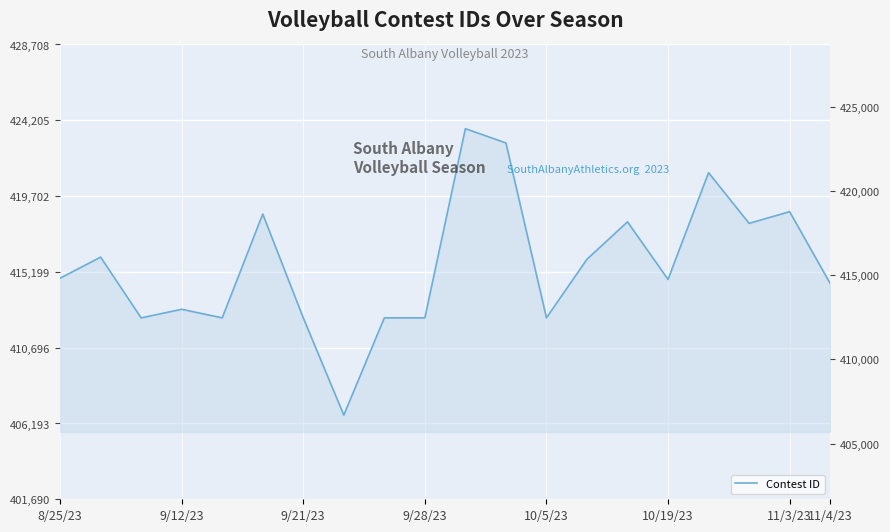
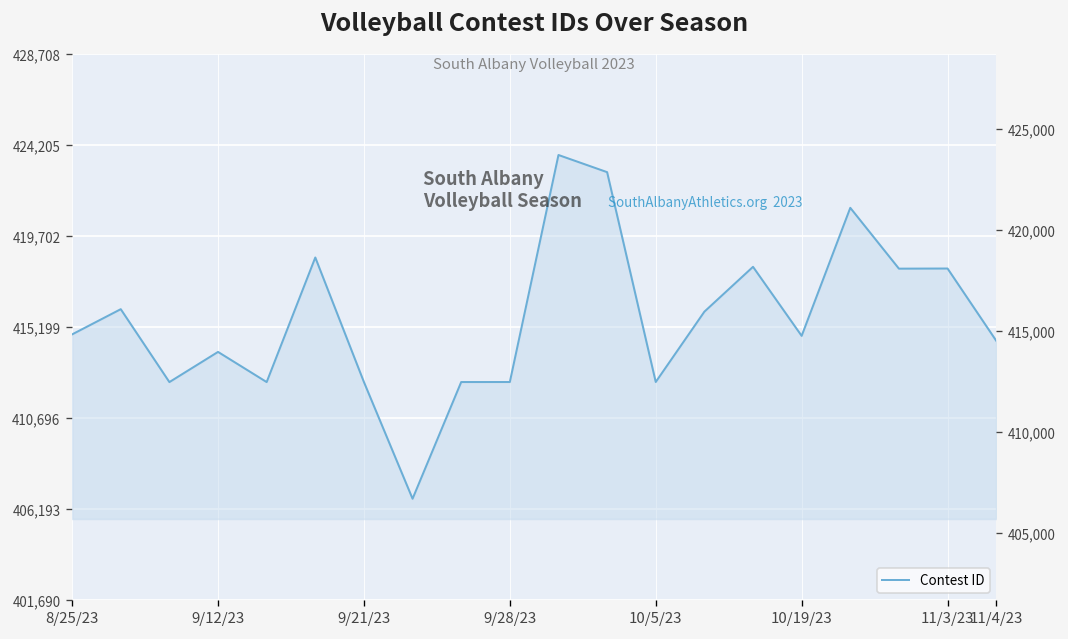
9/12/23: 413,000 -> 414,000
11/3/23: 418,800 -> 418,100
